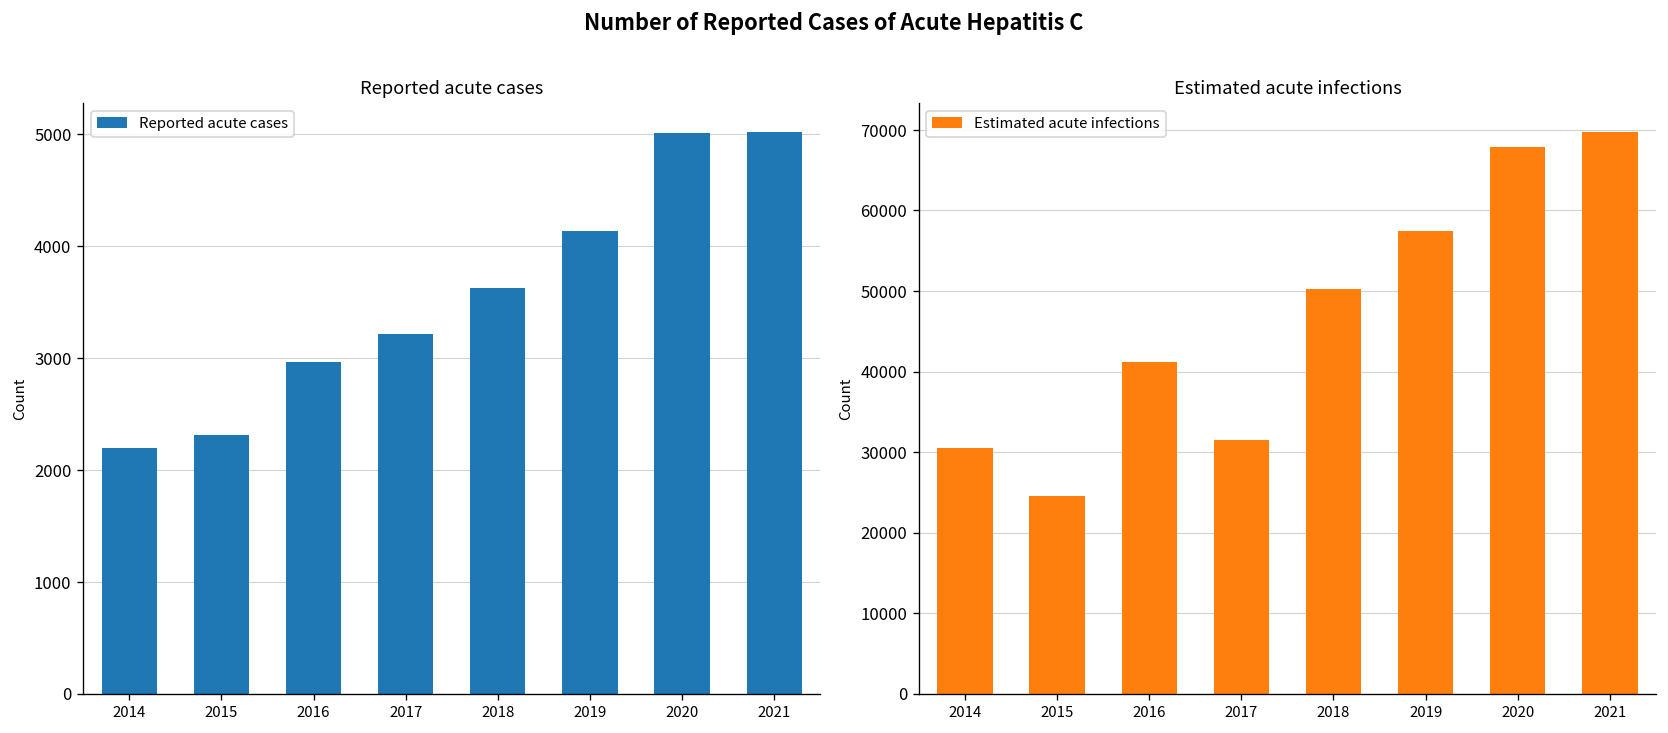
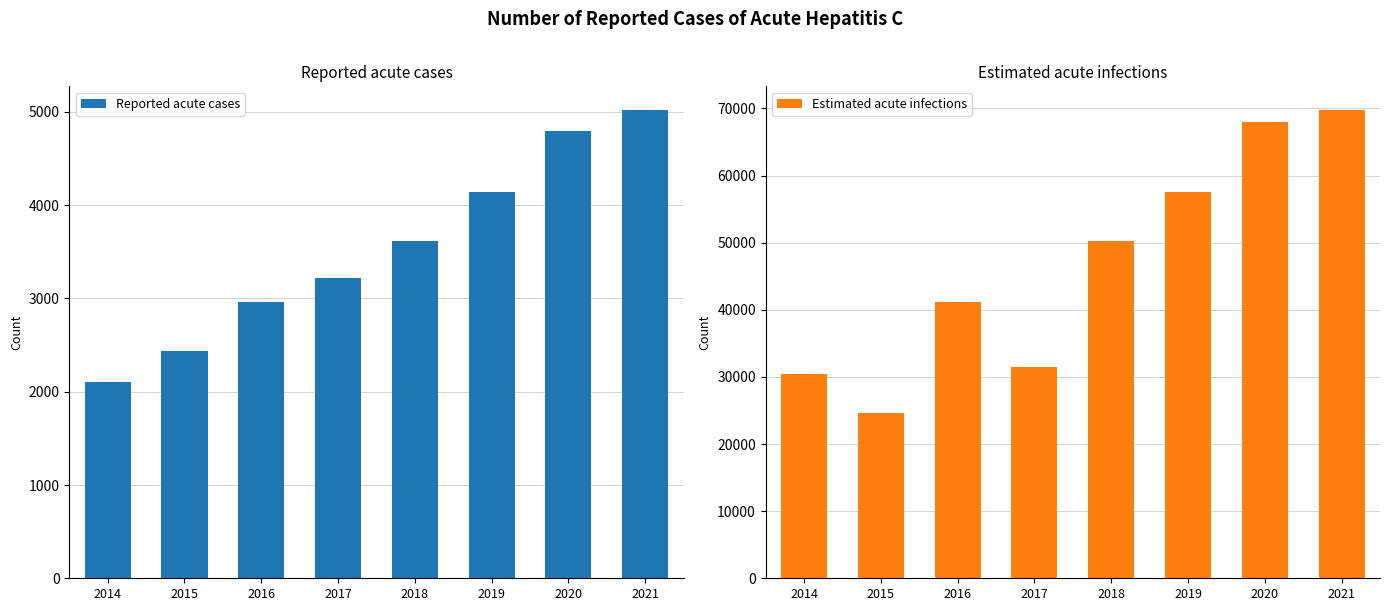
Reported acute cases, 2014: 2200 -> 2100
Reported acute cases, 2015: 2300 -> 2400
Reported acute cases, 2020: 5000 -> 4800
